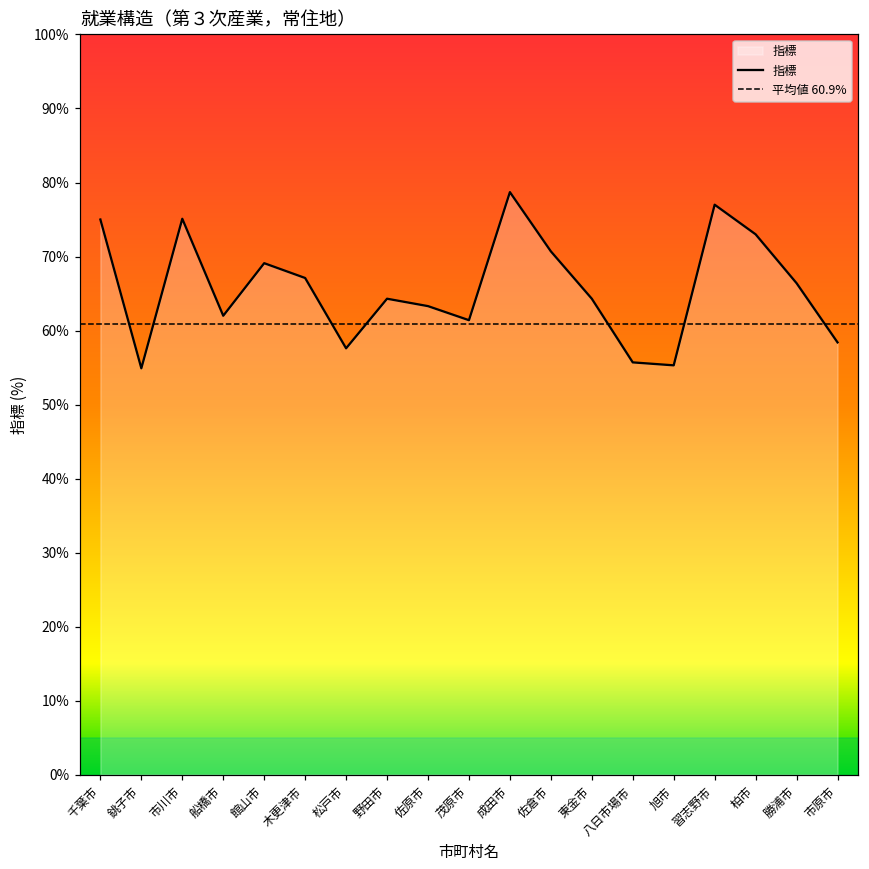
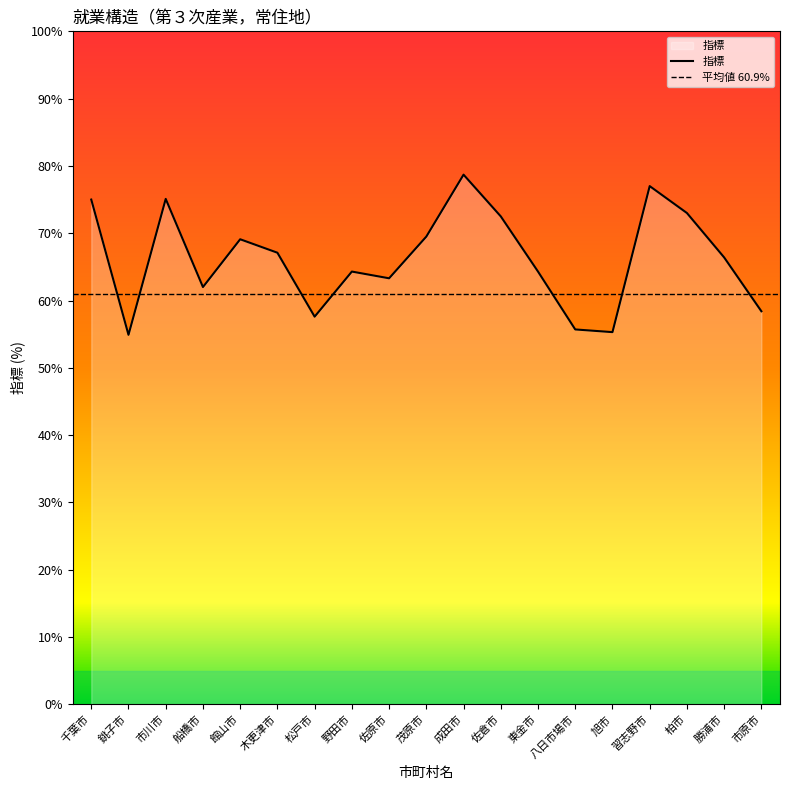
茂原市: 61% -> 70%
佐倉市: 71% -> 73%
